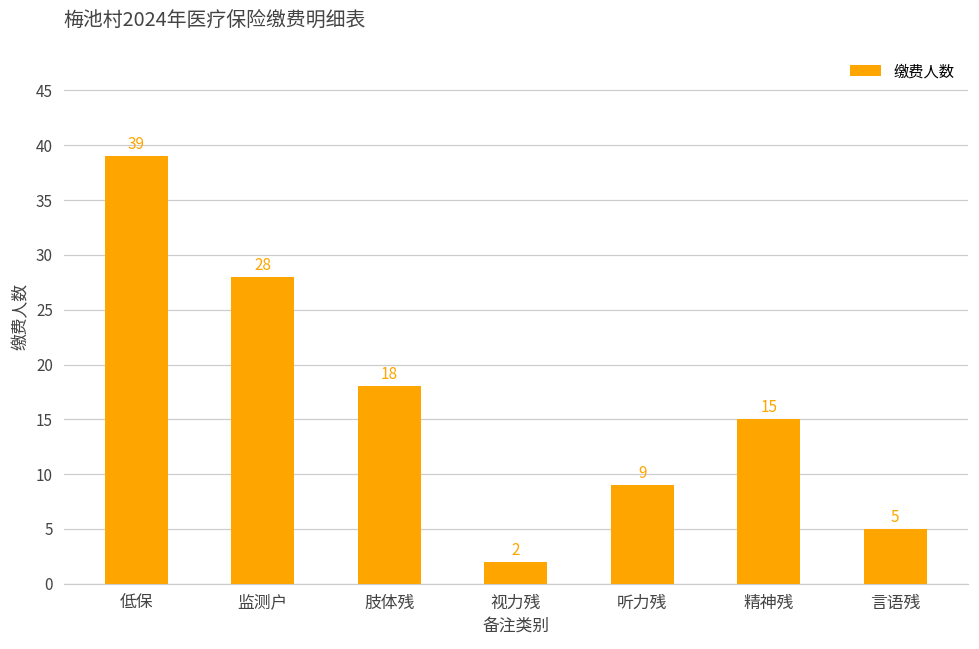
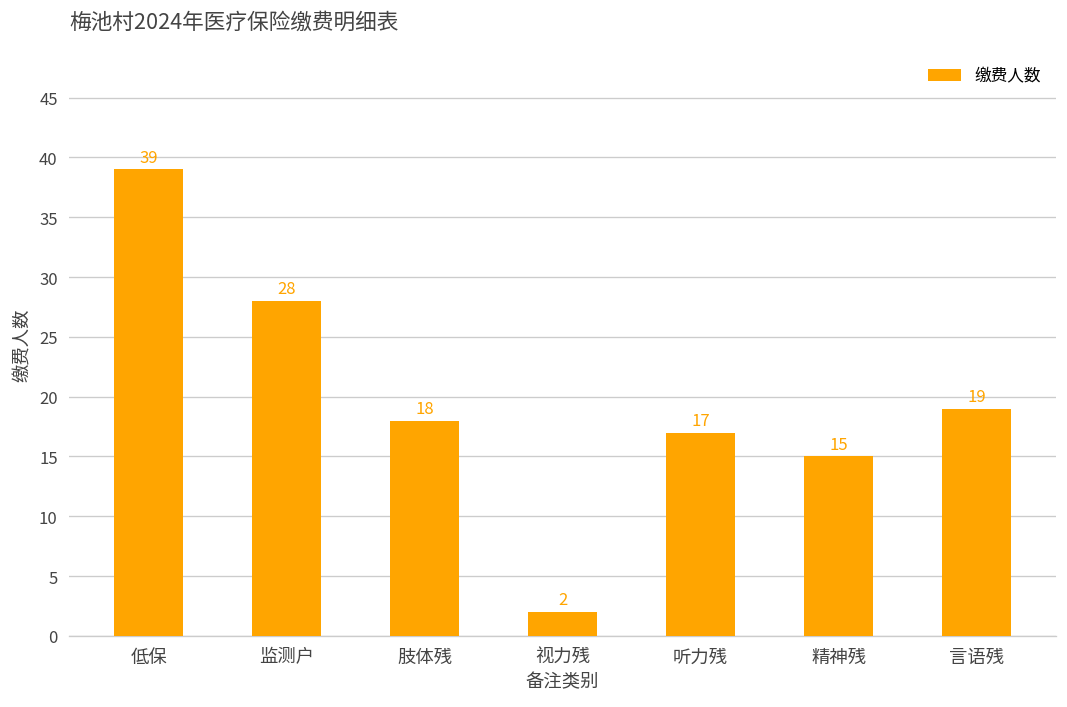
听力残: 9 -> 17
言语残: 5 -> 19
